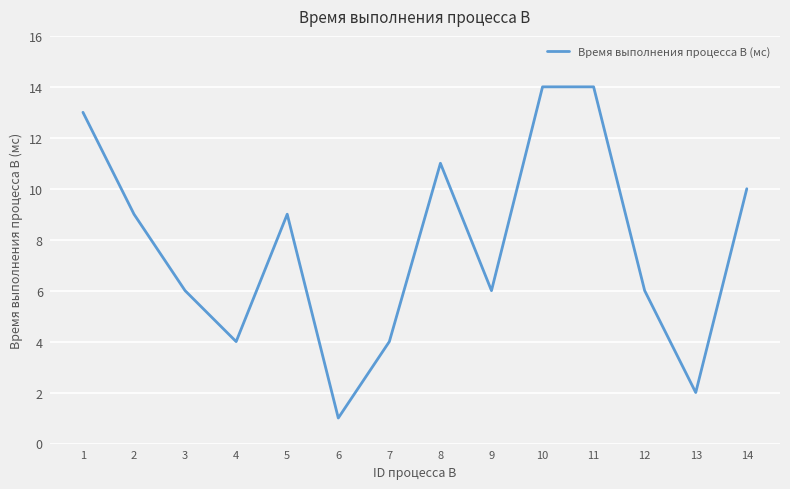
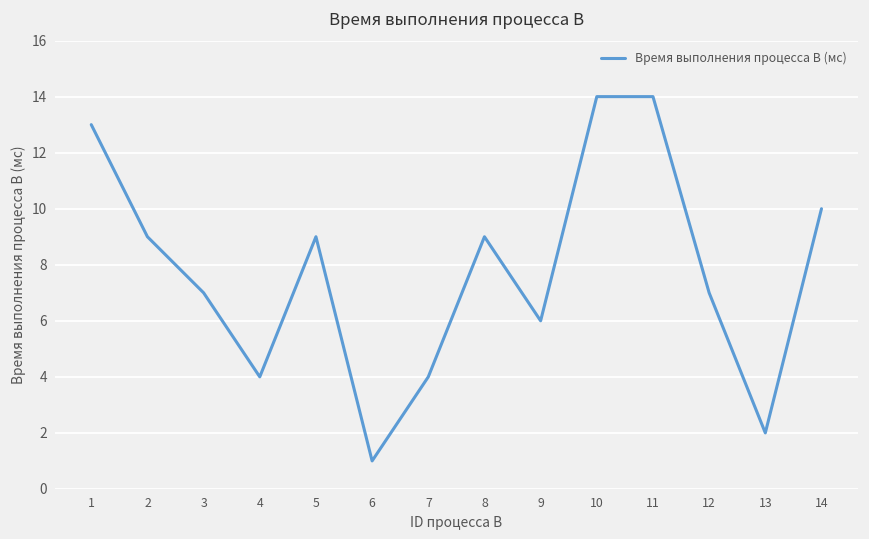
3: 6 -> 7
8: 11 -> 9
12: 6 -> 7
